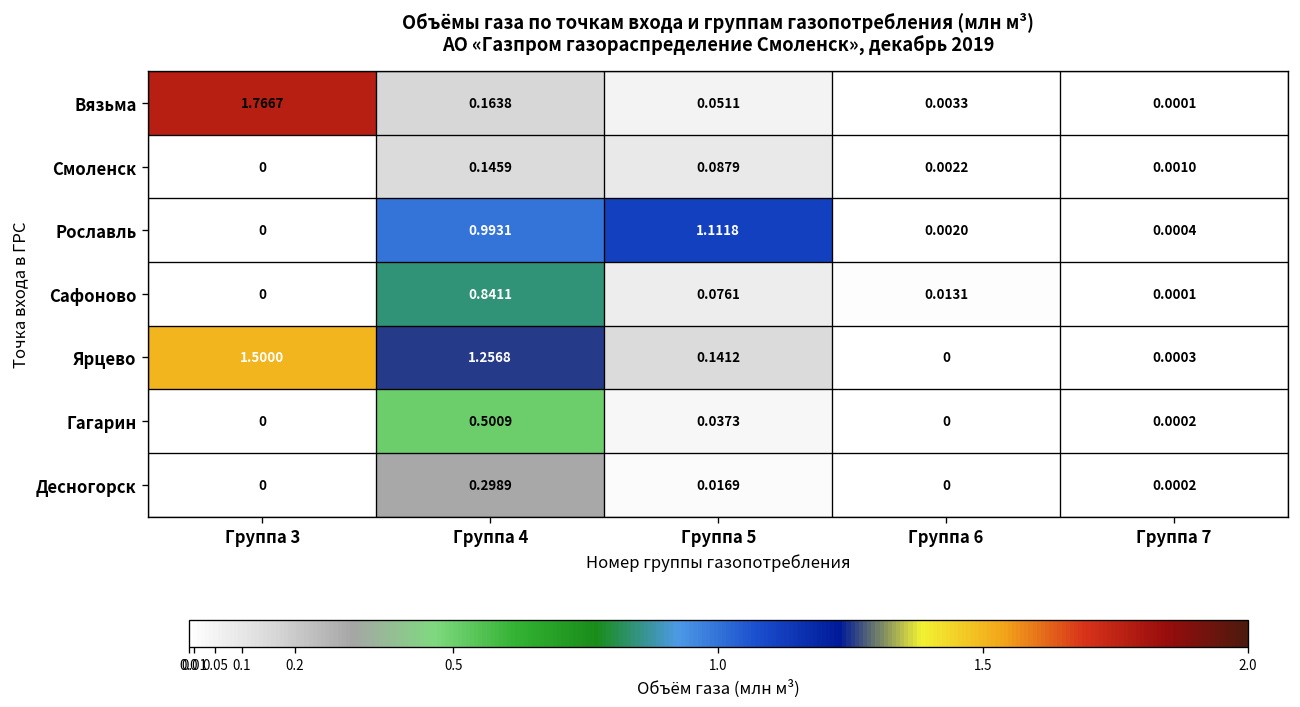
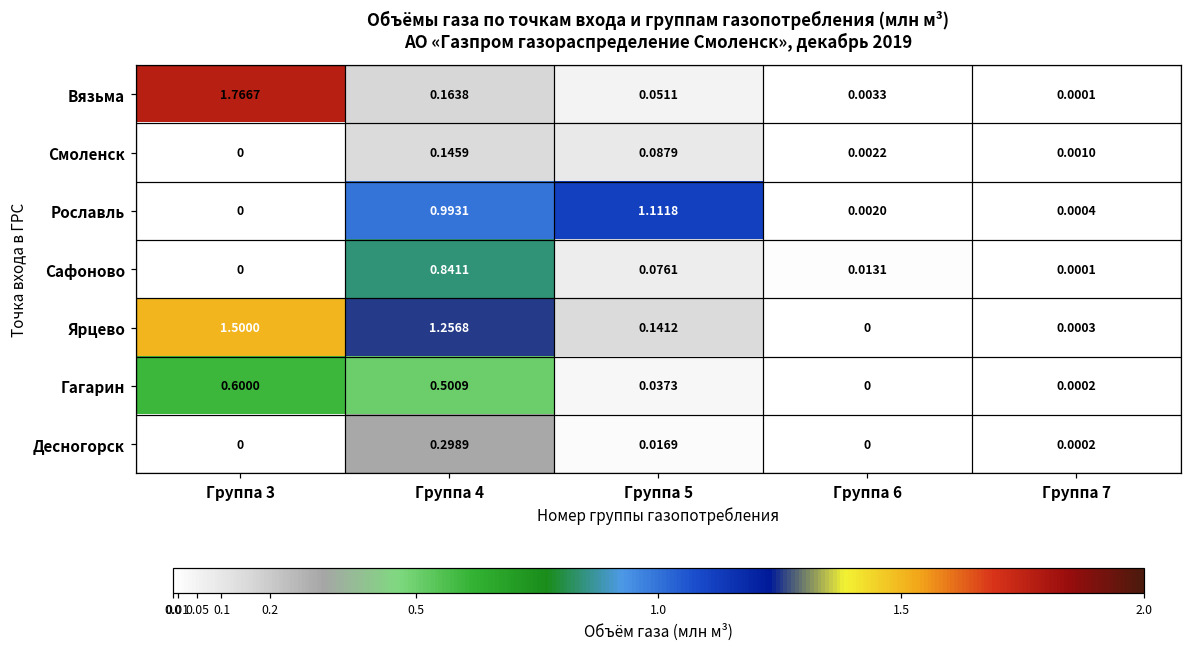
Гагарин, Группа 3: 0 -> 0.6000
